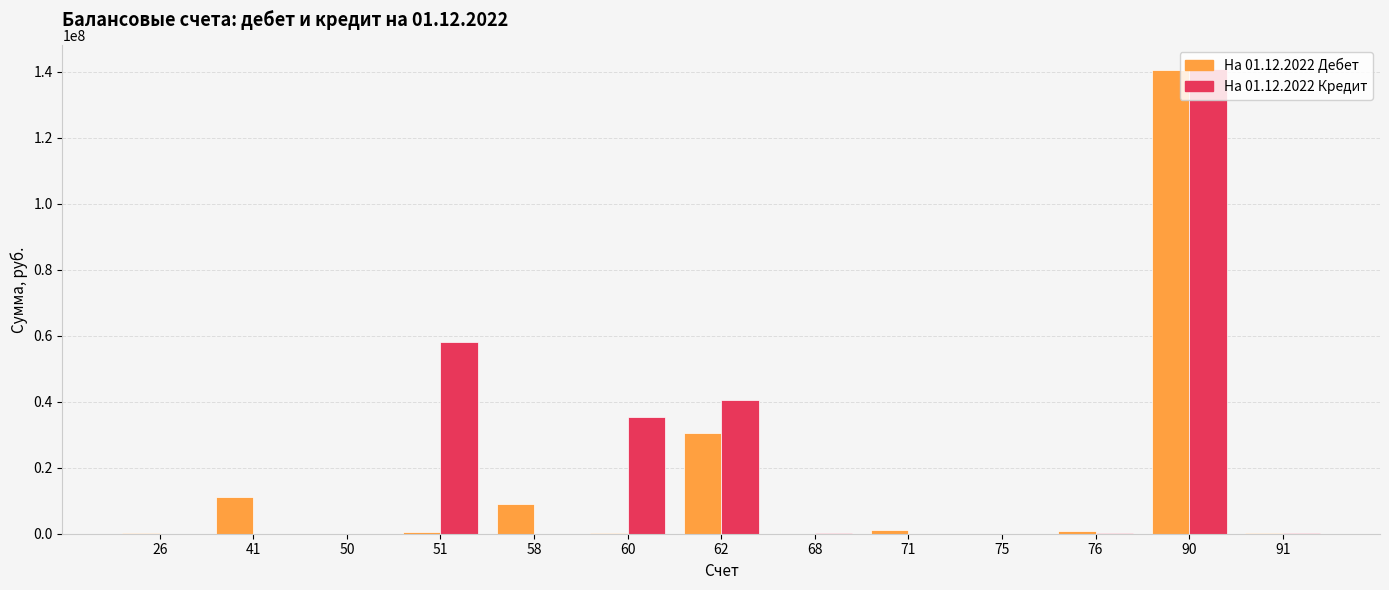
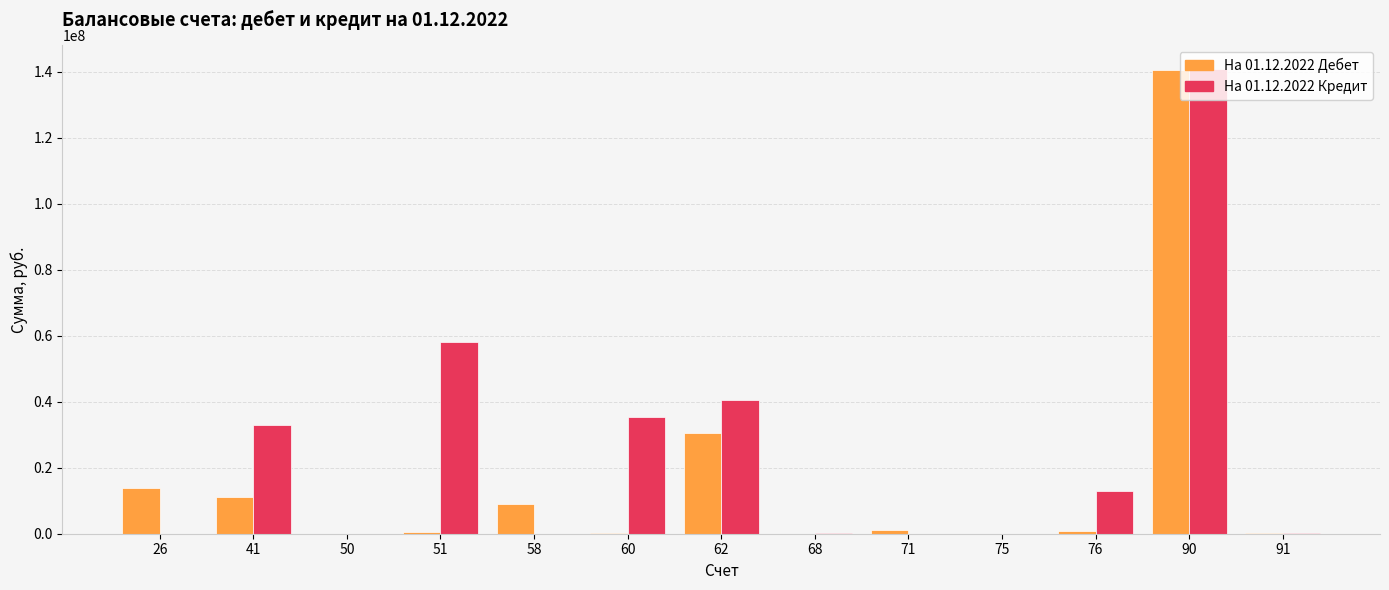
На 01.12.2022 Дебет, 26: 0 -> 14000000
На 01.12.2022 Кредит, 41: 0 -> 33000000
На 01.12.2022 Кредит, 76: 0 -> 13000000
